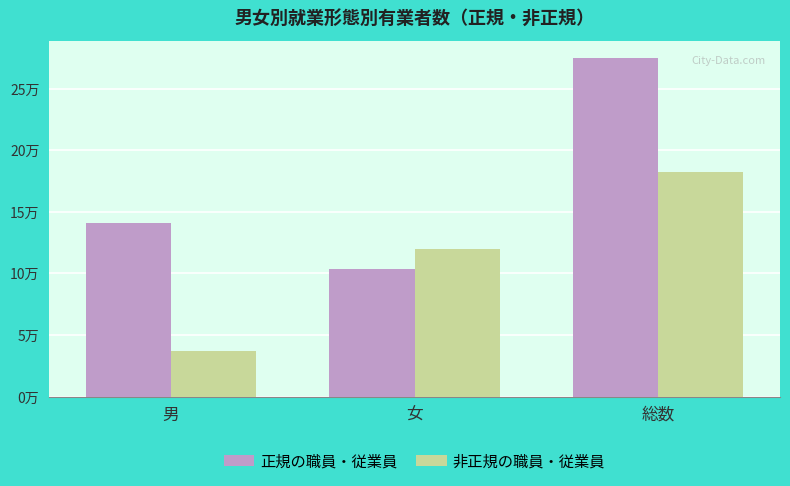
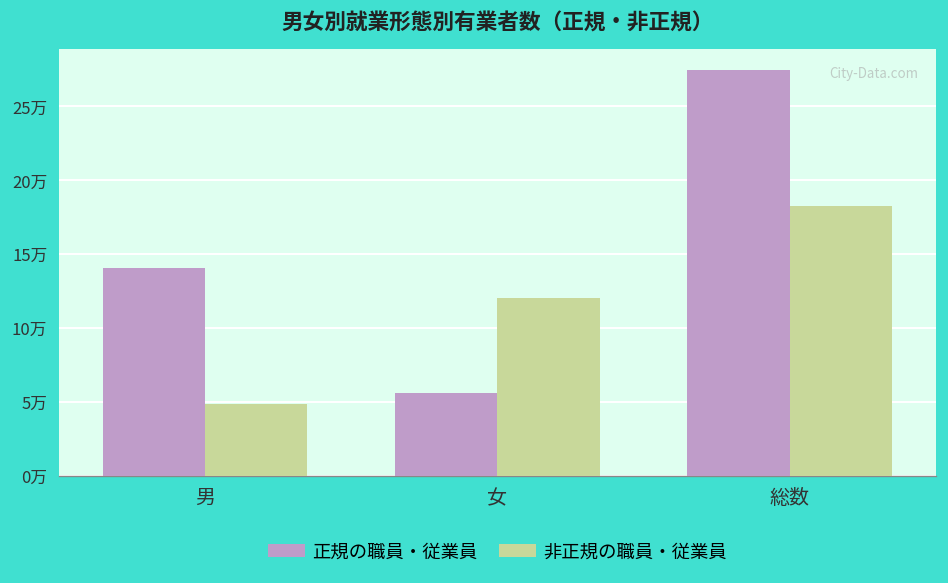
非正規の職員・従業員, 男: 3.7万 -> 4.8万
正規の職員・従業員, 女: 10.3万 -> 5.6万
